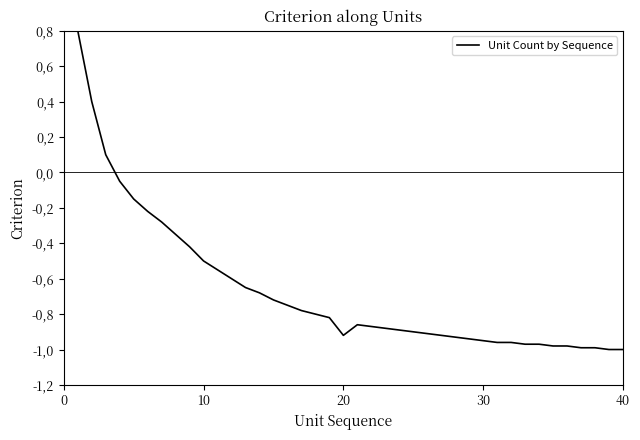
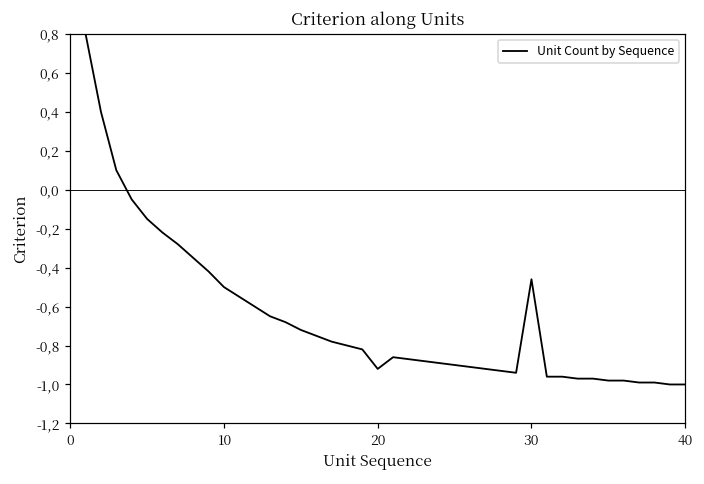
30: -9.5 -> -4.6
